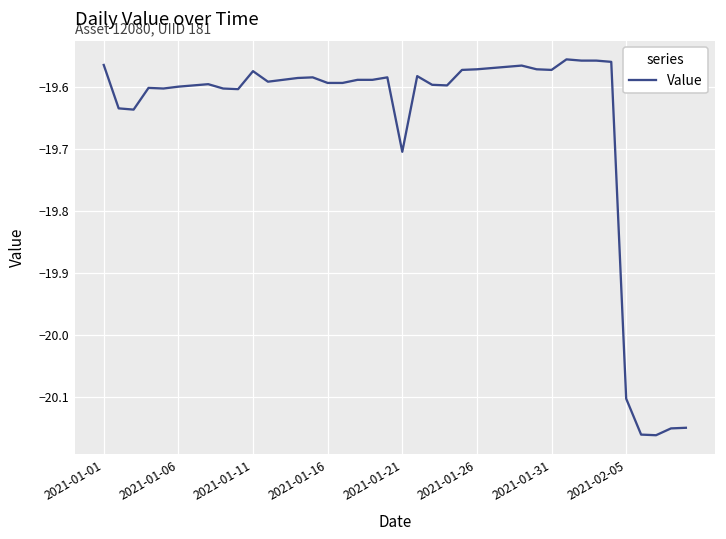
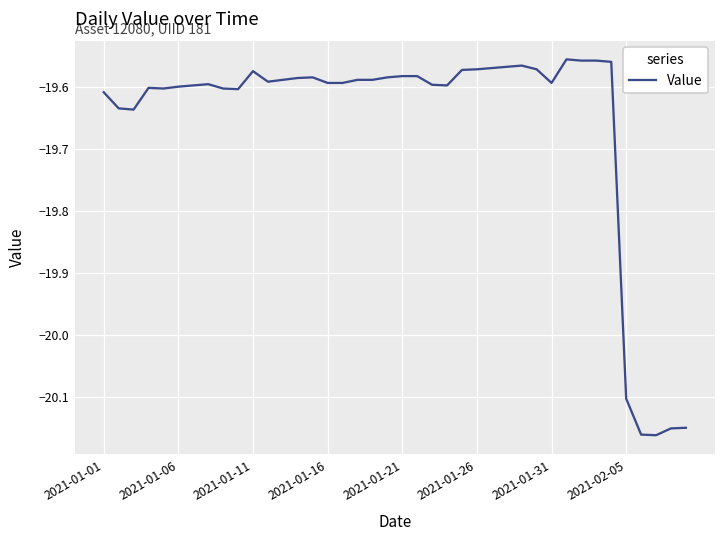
2021-01-01: -19.56 -> -19.61
2021-01-21: -19.70 -> -19.58
2021-01-31: -19.57 -> -19.59
